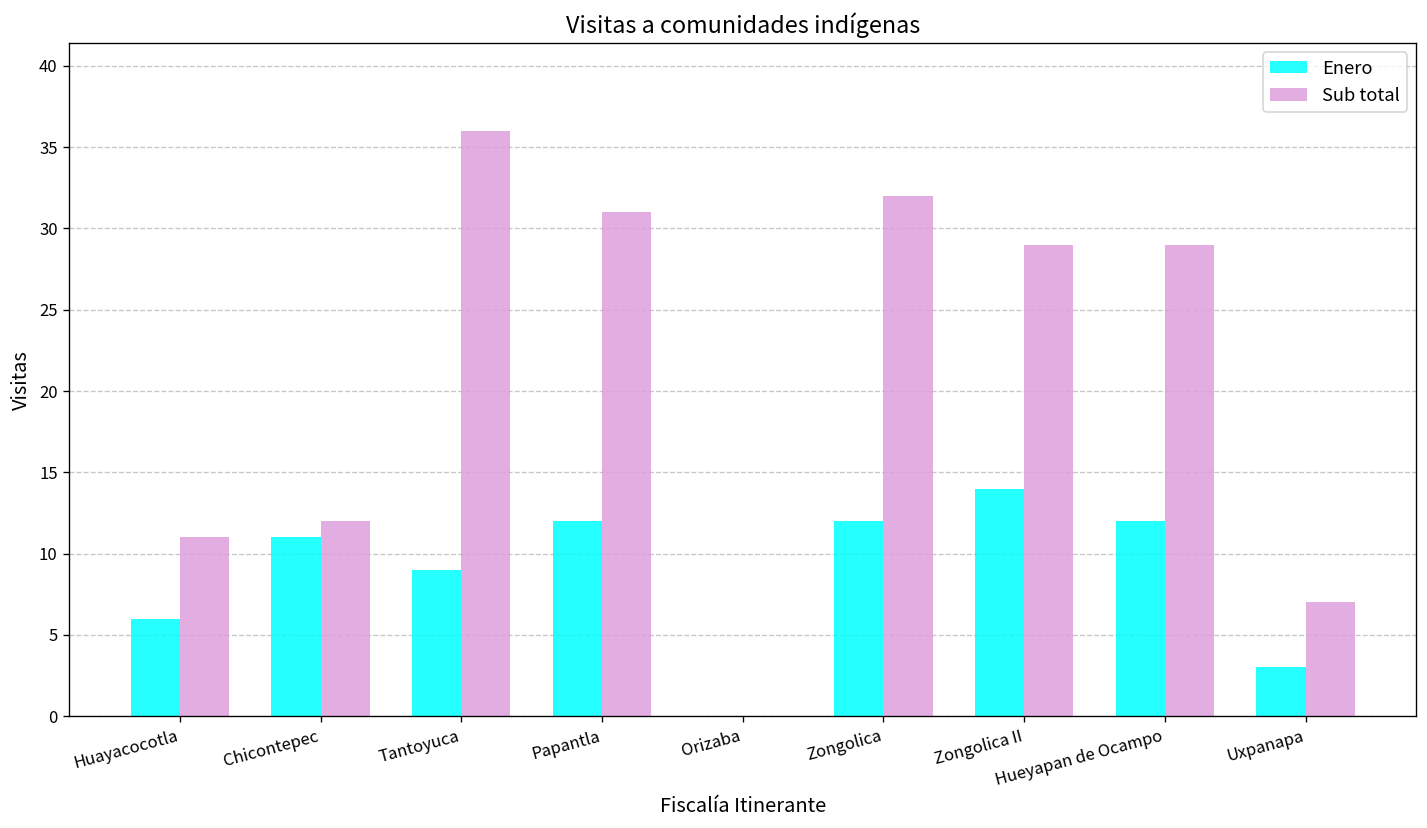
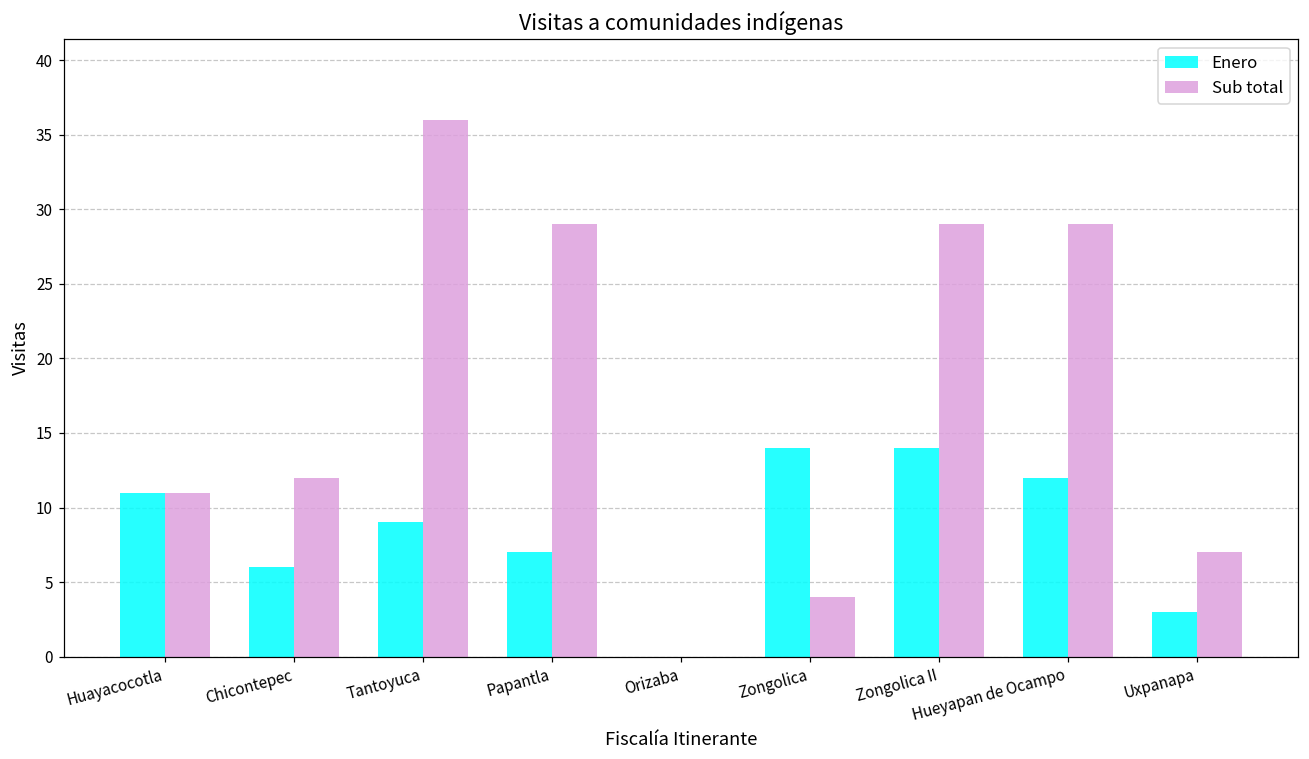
Enero, Huayacocotla: 6 -> 11
Enero, Chicontepec: 11 -> 6
Enero, Papantla: 12 -> 7
Sub total, Papantla: 31 -> 29
Enero, Zongolica: 12 -> 14
Sub total, Zongolica: 32 -> 4
